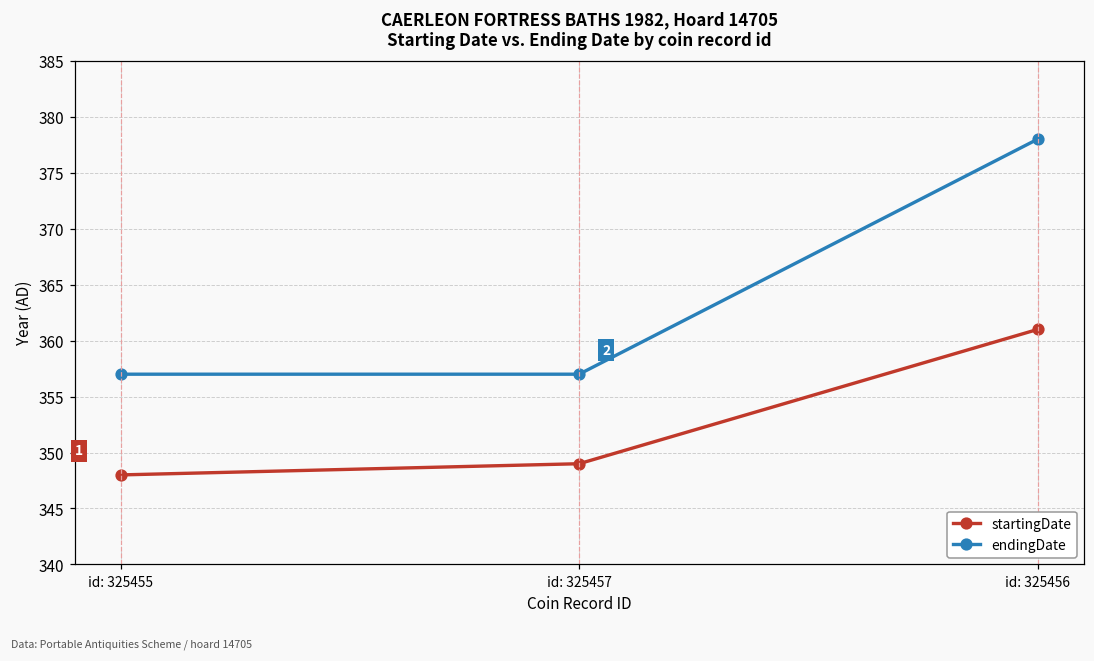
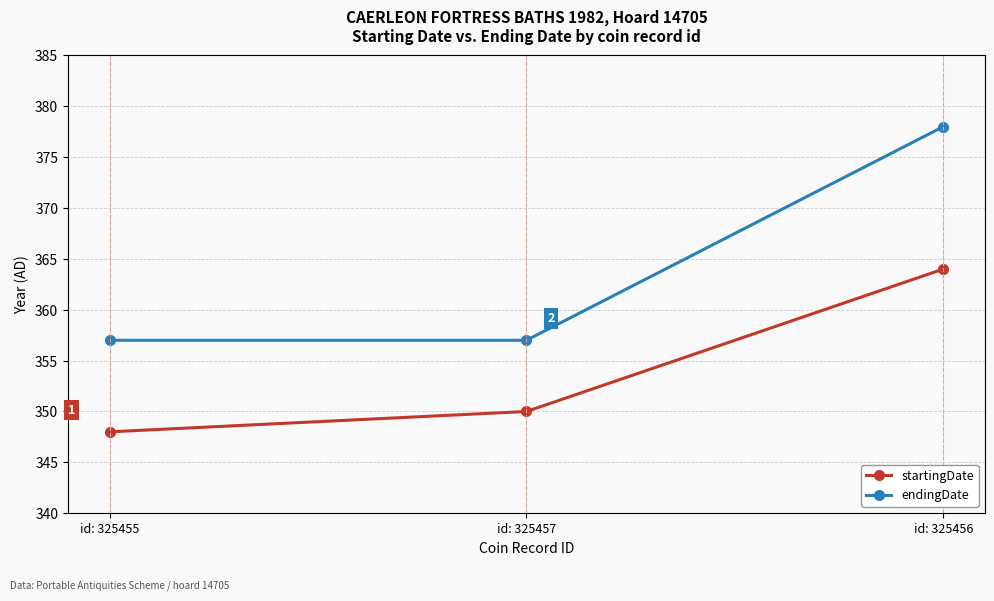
startingDate, id: 325457: 349 -> 350
startingDate, id: 325456: 361 -> 364
